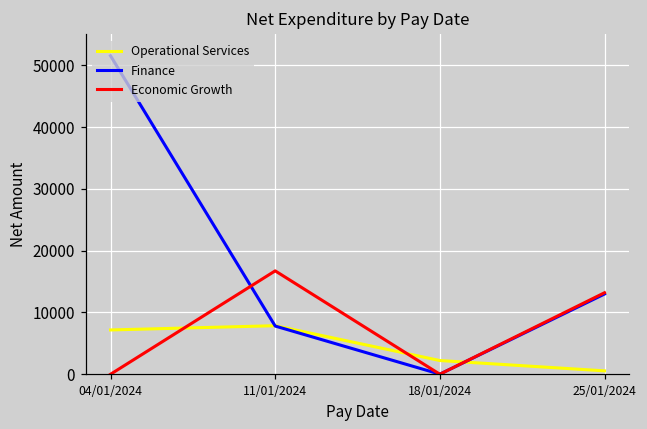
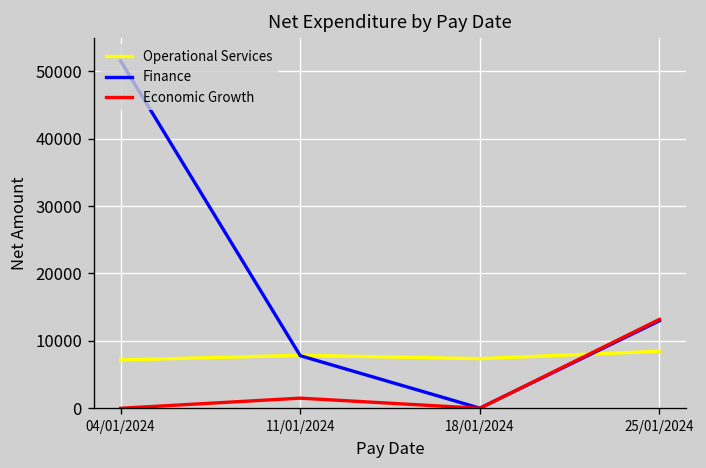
Economic Growth, 11/01/2024: 17000 -> 2000
Operational Services, 18/01/2024: 2000 -> 7000
Operational Services, 25/01/2024: 1000 -> 8000
